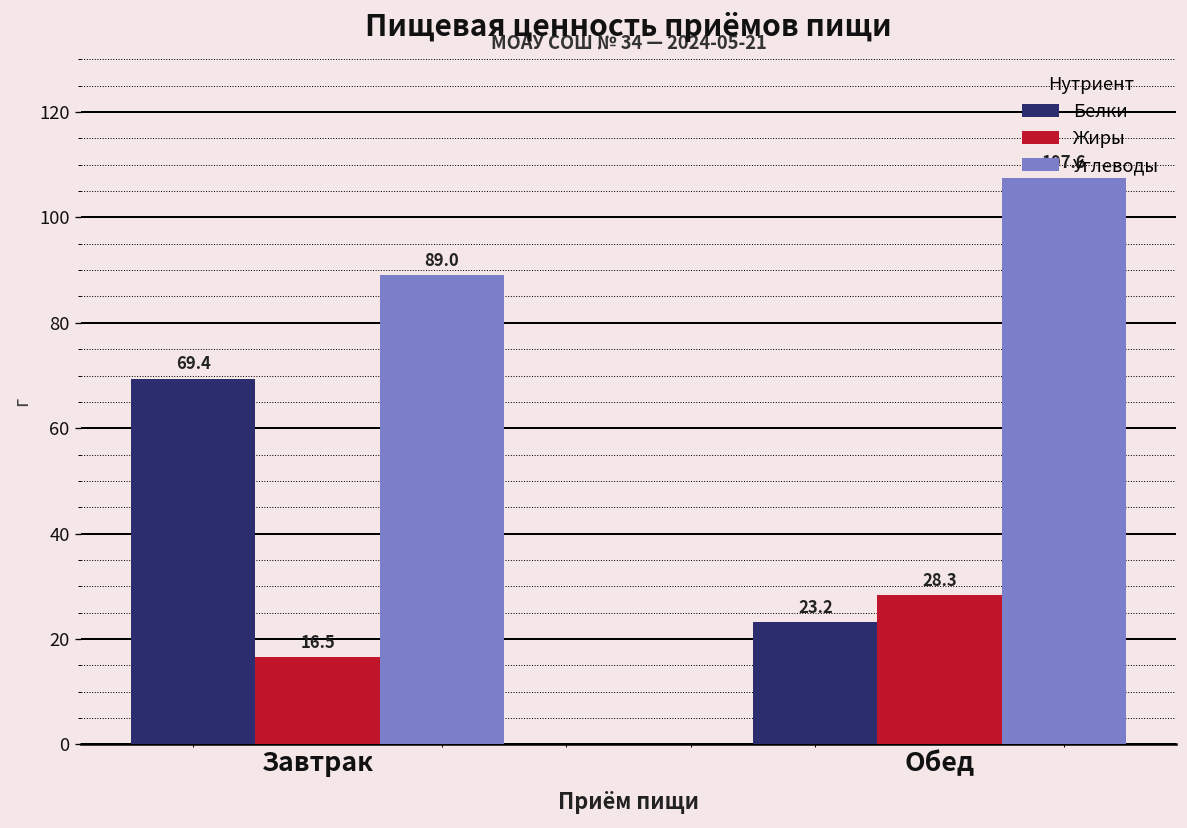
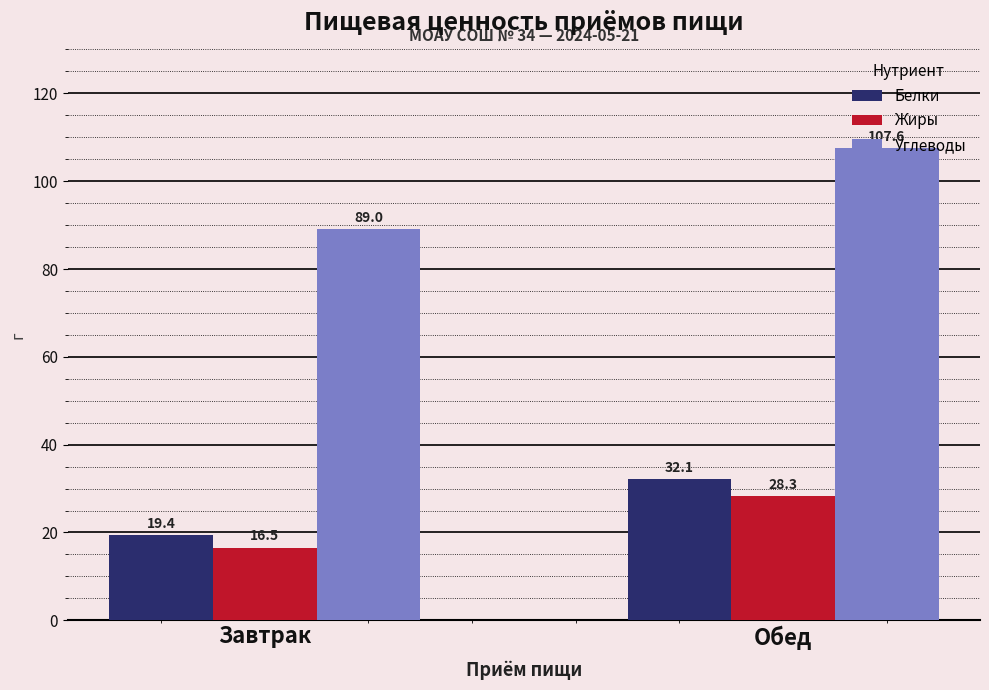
Белки, Завтрак: 69.4 -> 19.4
Белки, Обед: 23.2 -> 32.1
